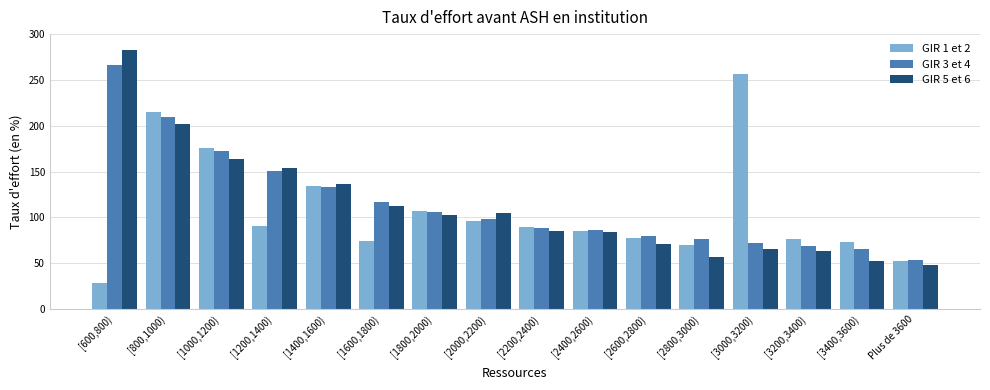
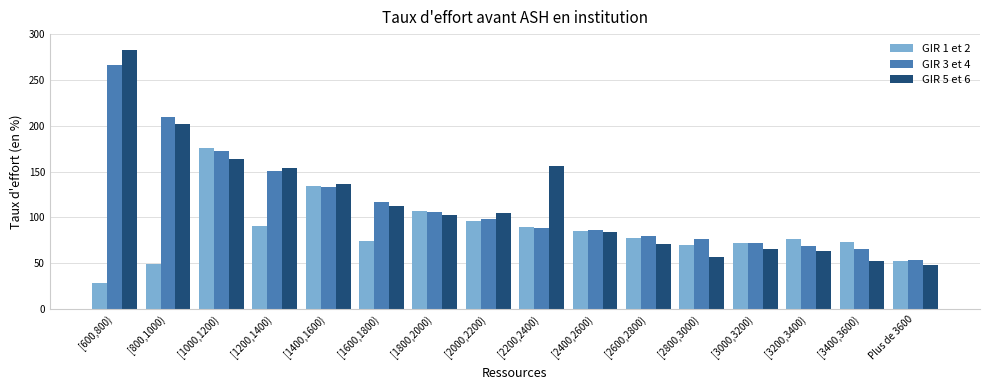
GIR 1 et 2, [800,1000): 220 -> 50
GIR 5 et 6, [2200,2400): 90 -> 160
GIR 1 et 2, [3000,3200): 260 -> 70
